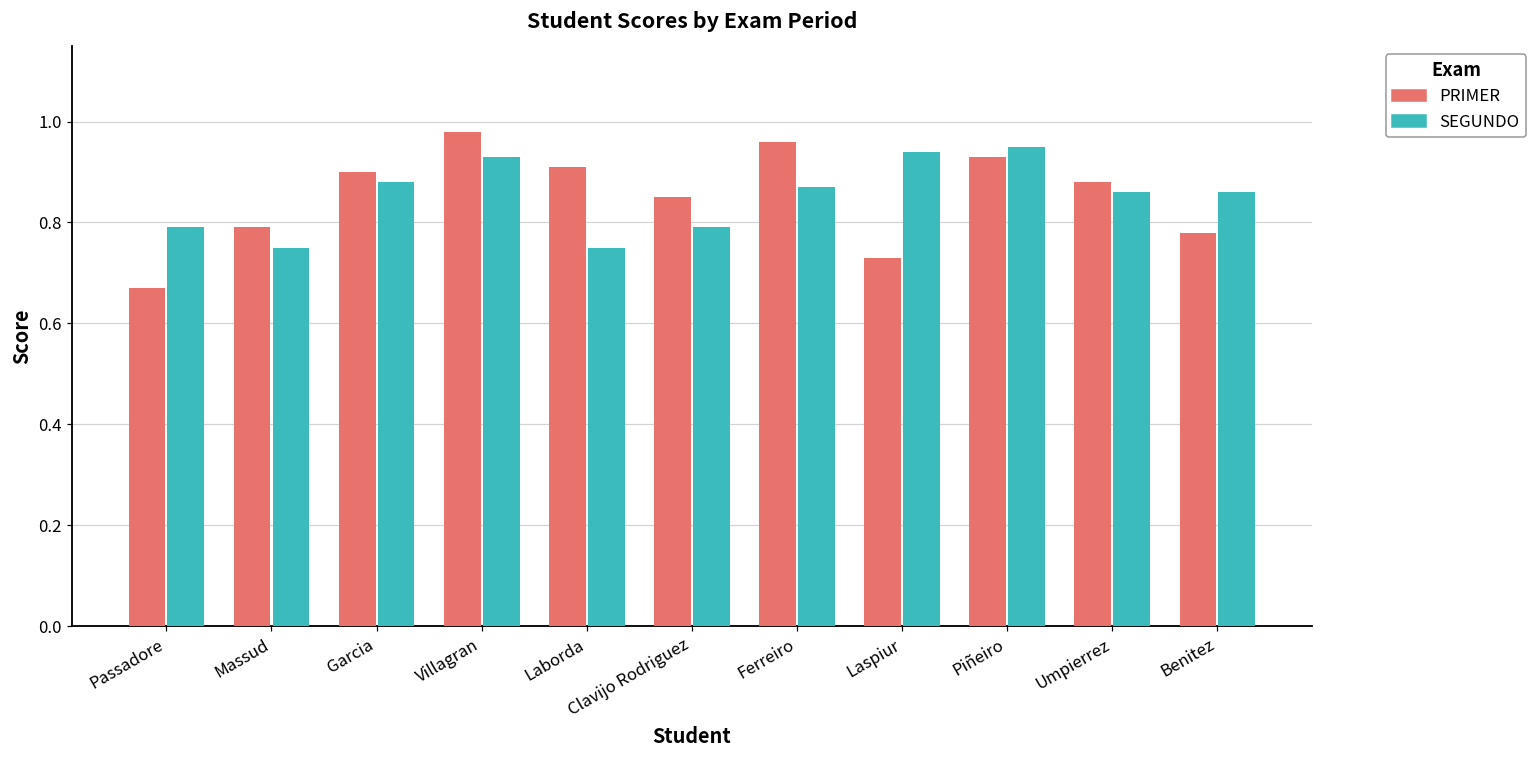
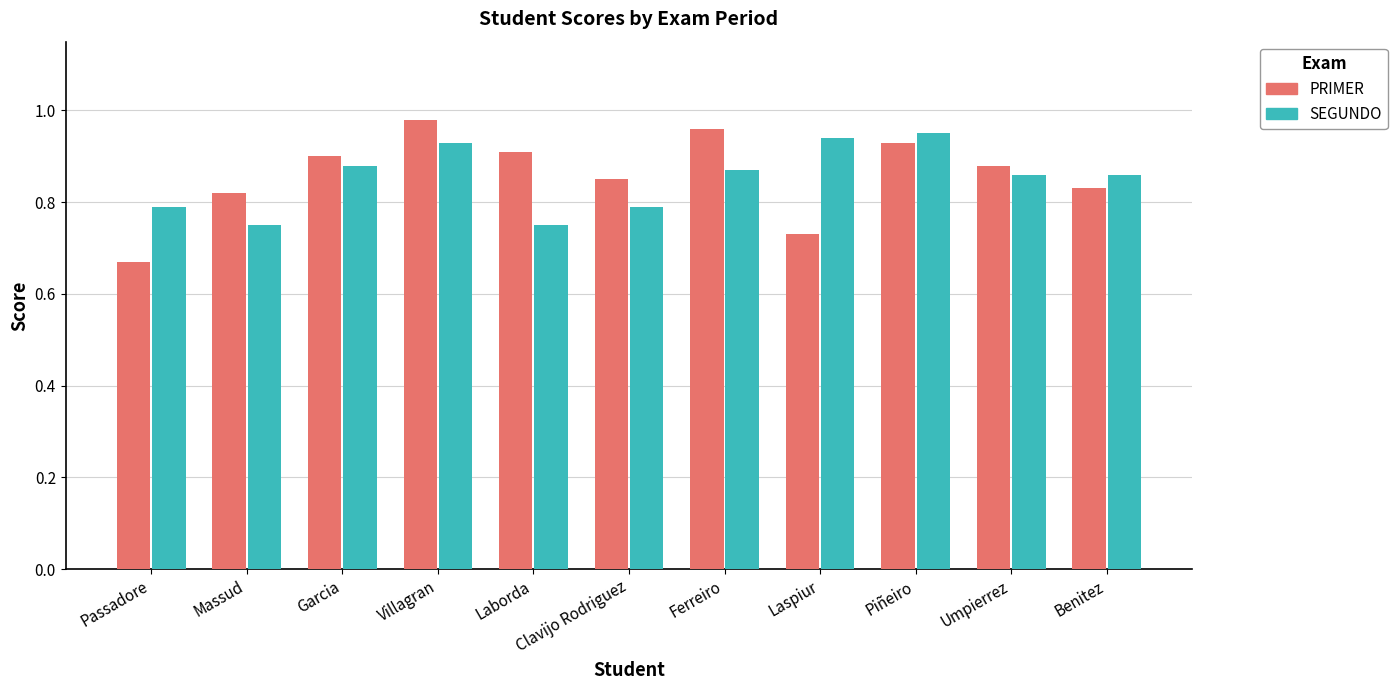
PRIMER, Massud: 0.79 -> 0.82
PRIMER, Benitez: 0.78 -> 0.83
